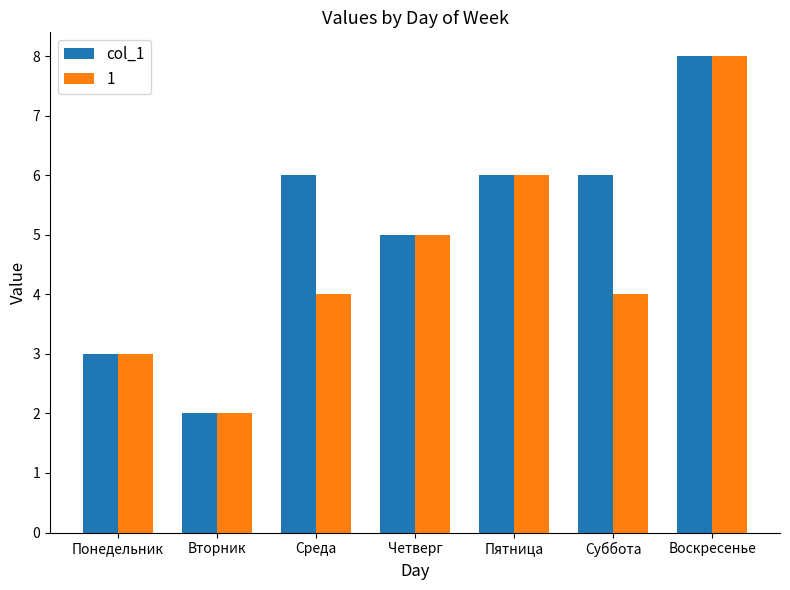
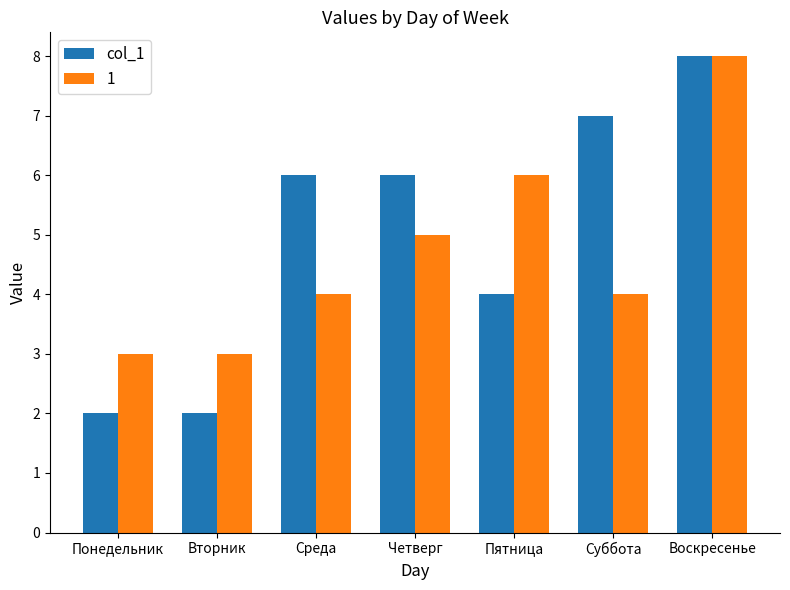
col_1, Понедельник: 3 -> 2
1, Вторник: 2 -> 3
col_1, Четверг: 5 -> 6
col_1, Пятница: 6 -> 4
col_1, Суббота: 6 -> 7
